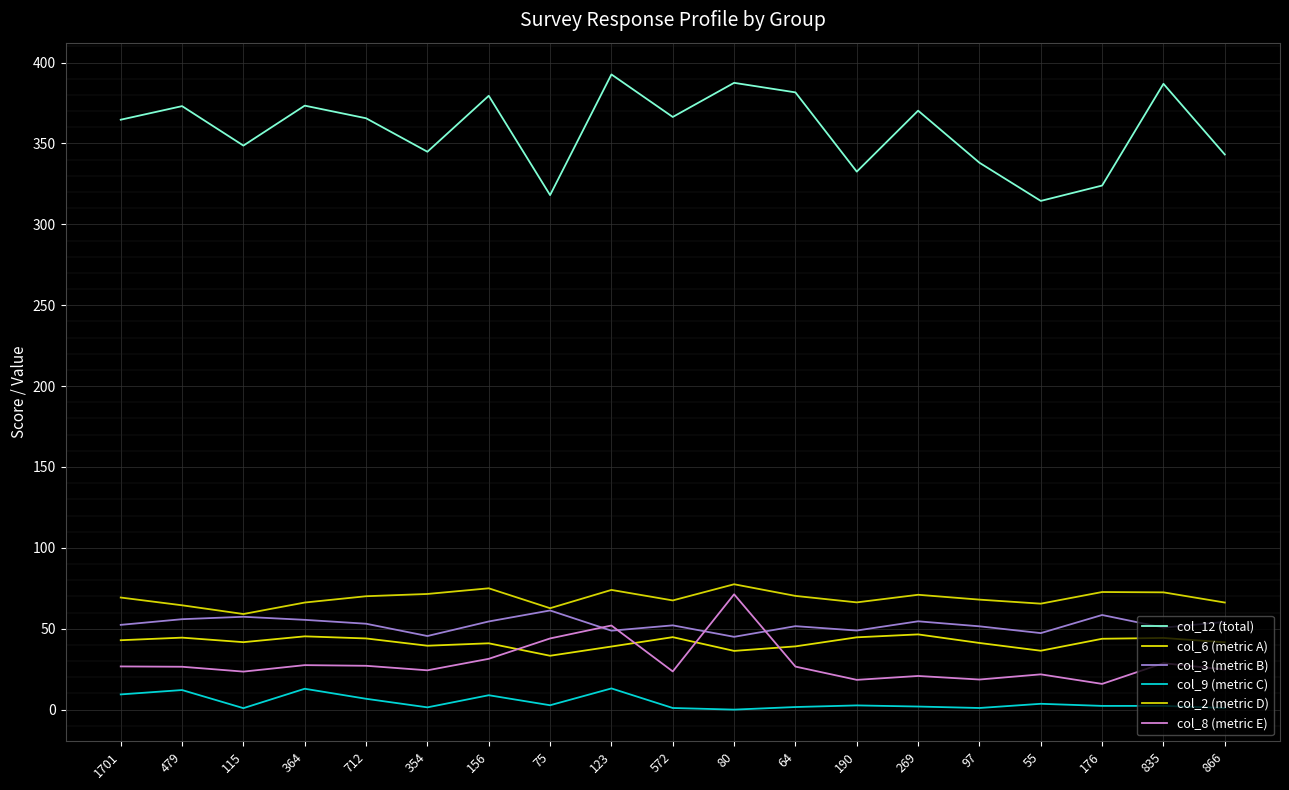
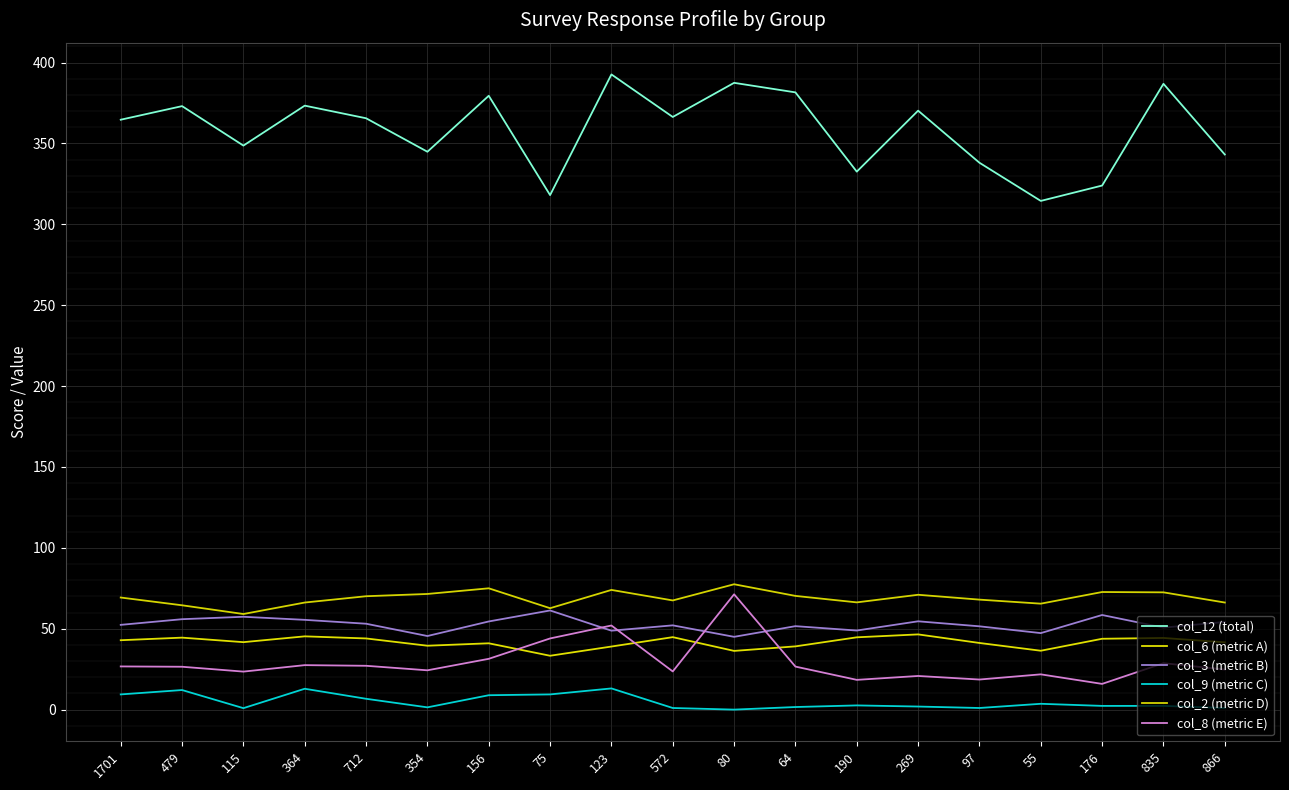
col_9 (metric C), 75: 3 -> 9
